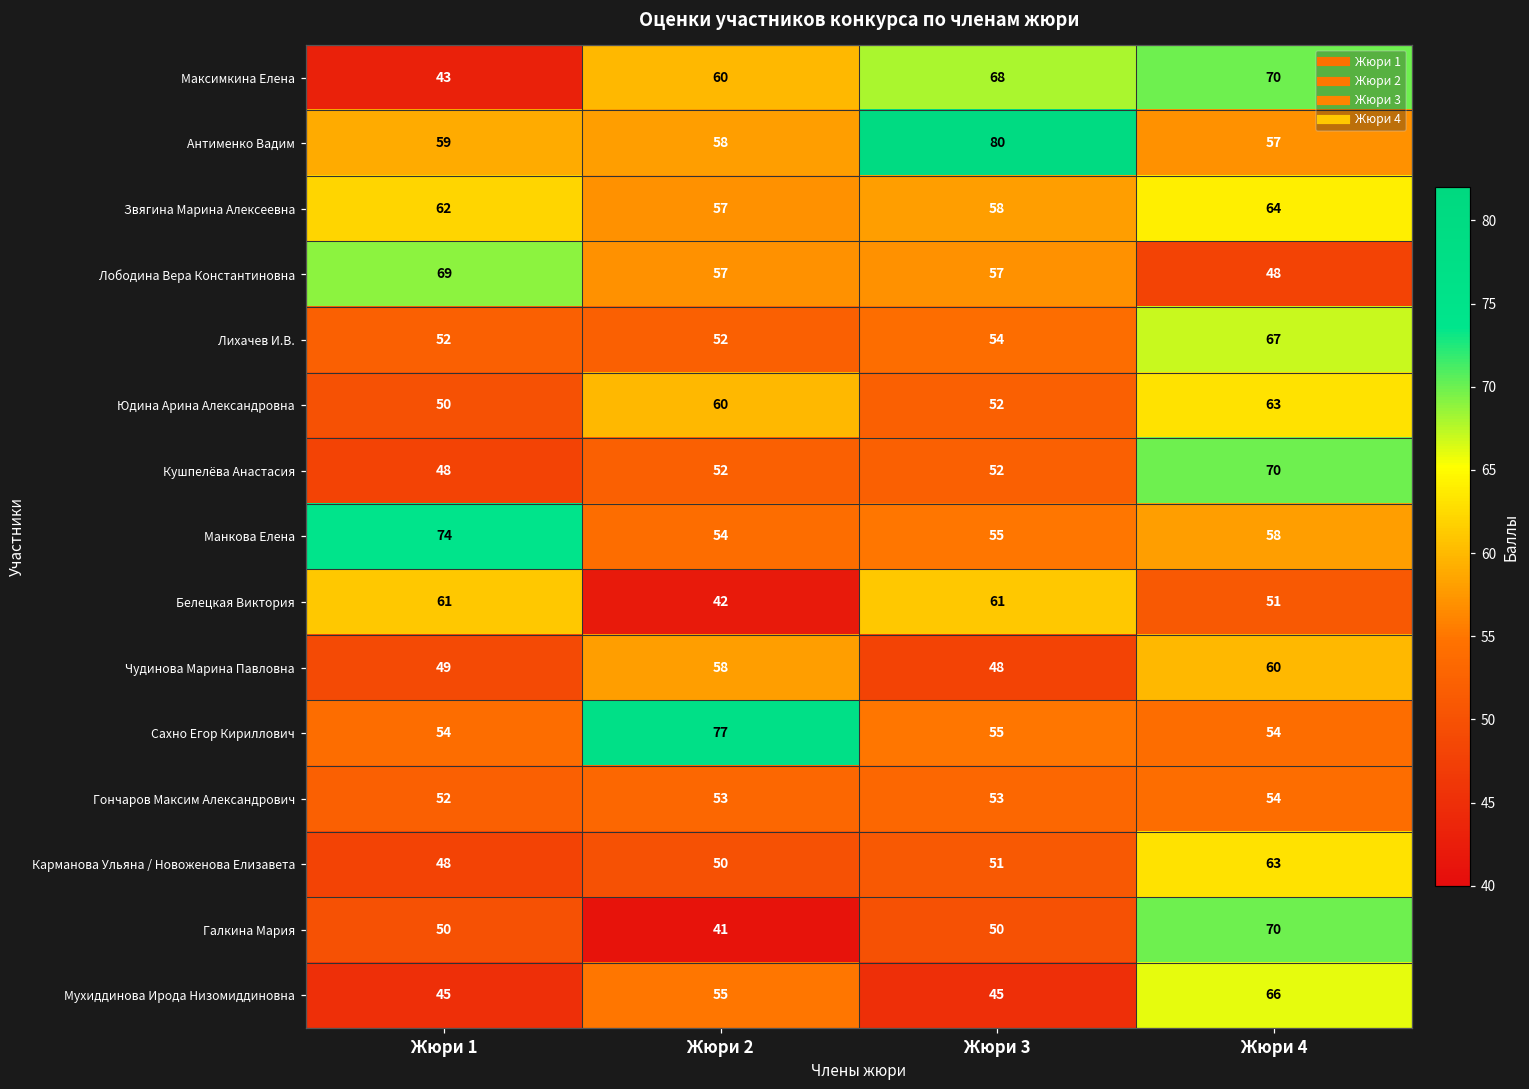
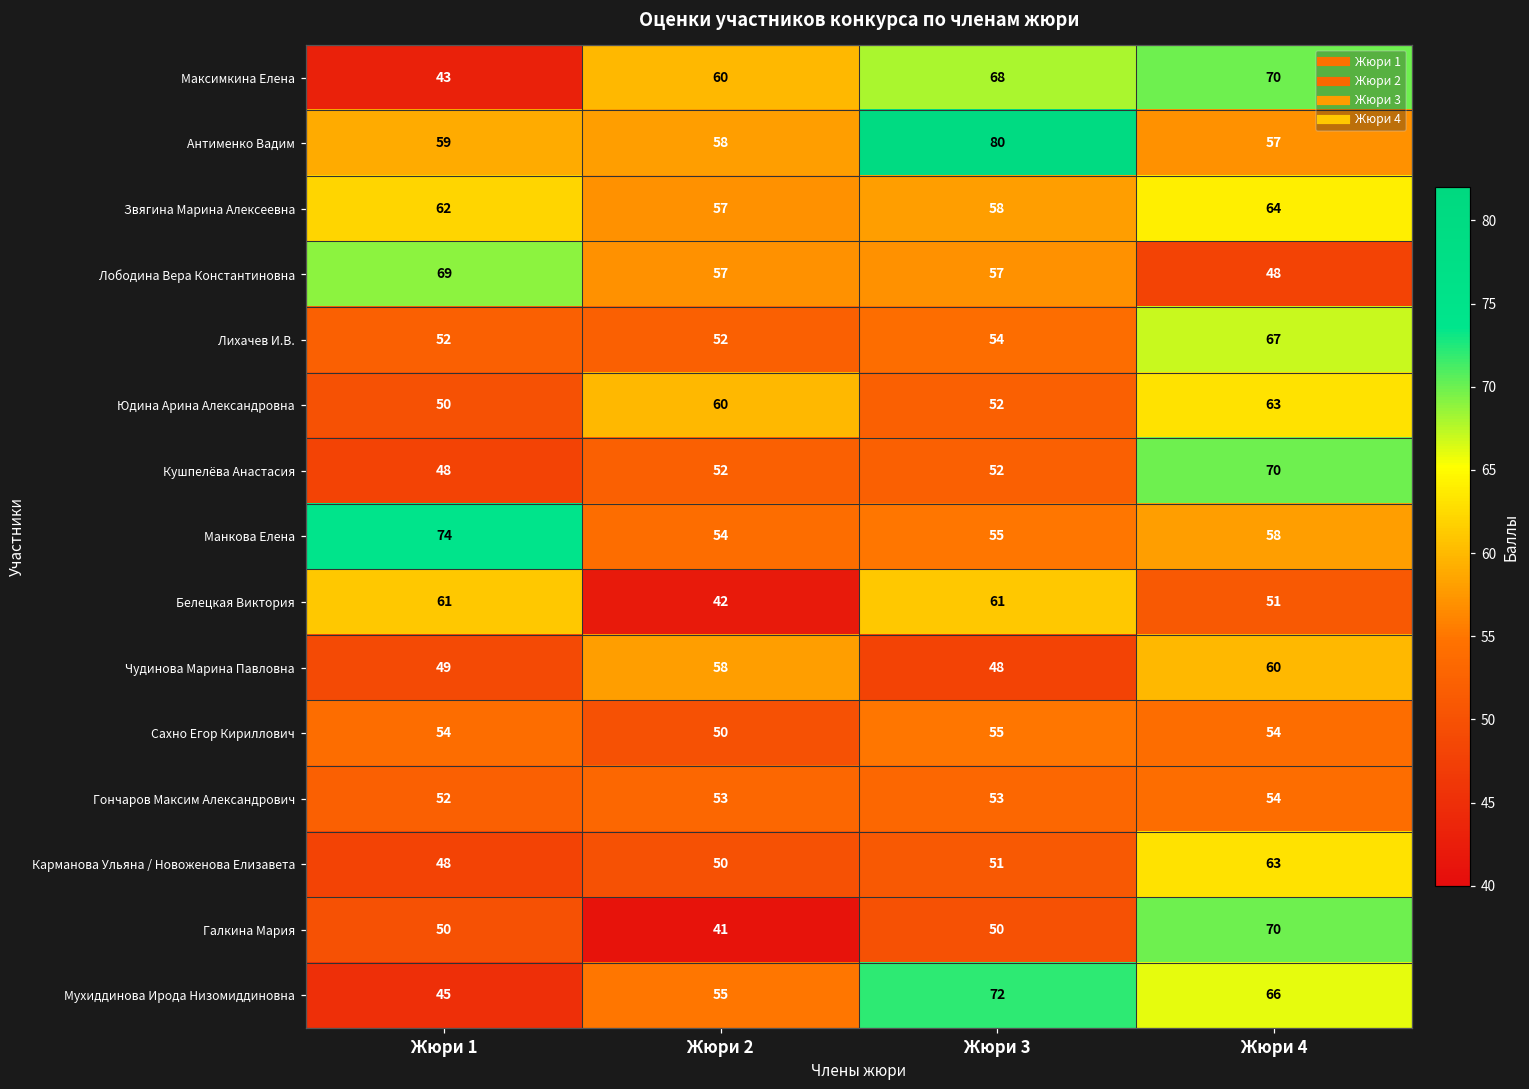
Сахно Егор Кириллович, Жюри 2: 77 -> 50
Мухиддинова Ирода Низомиддиновна, Жюри 3: 45 -> 72
